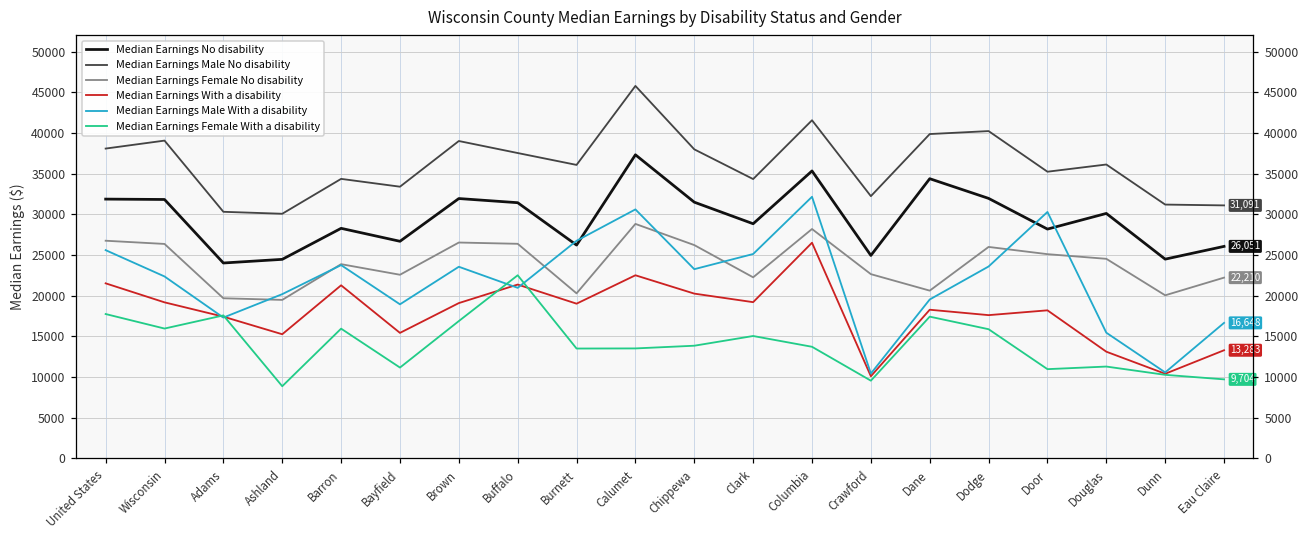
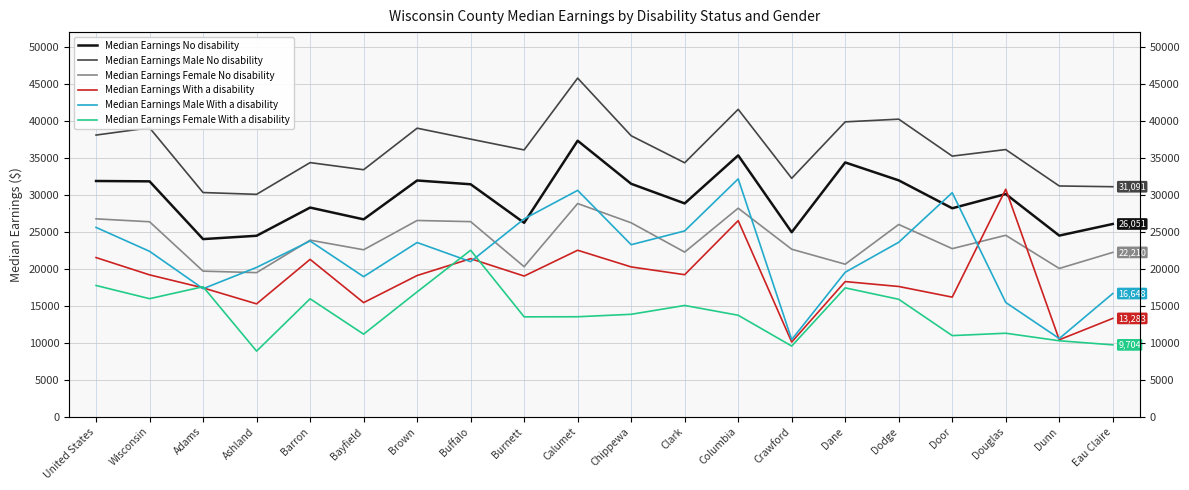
Median Earnings Female No disability, Door: 25000 -> 23000
Median Earnings With a disability, Door: 18000 -> 16000
Median Earnings With a disability, Douglas: 13000 -> 31000
